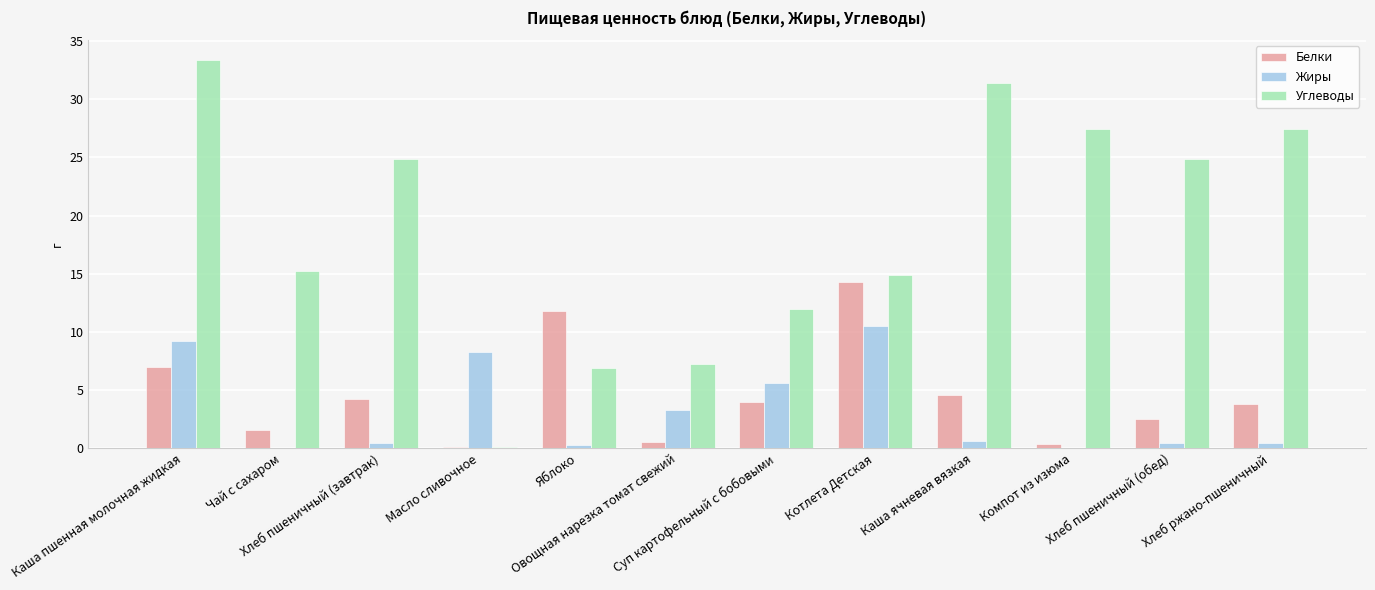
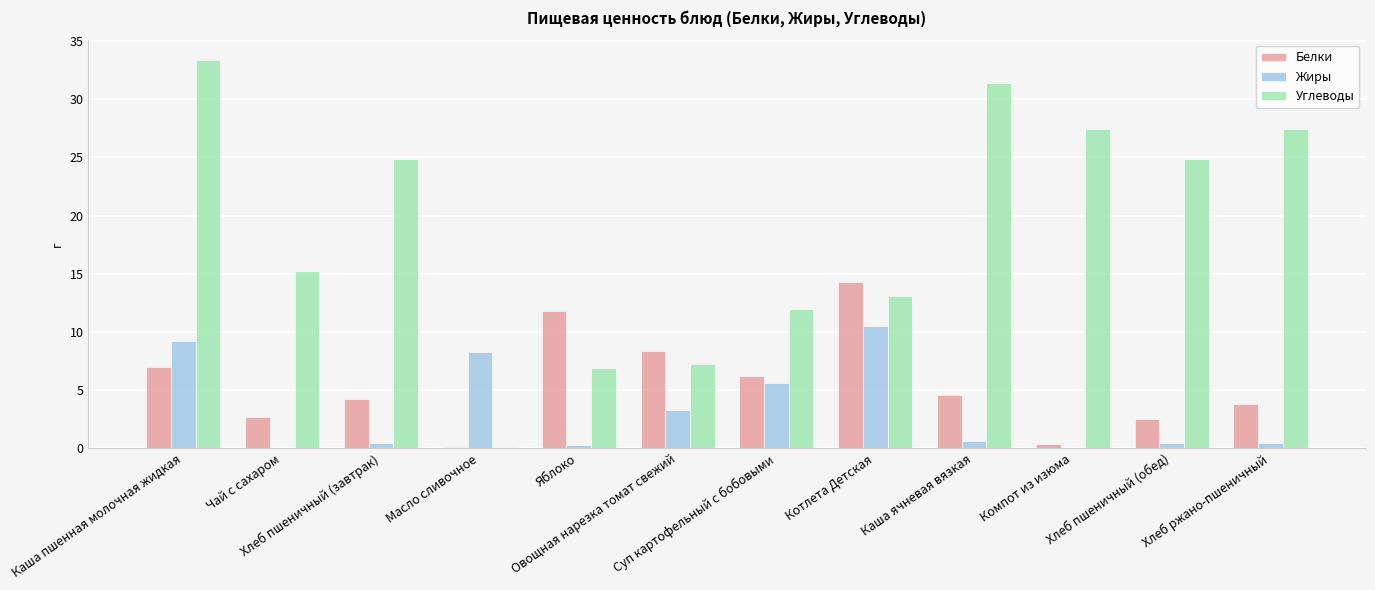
Белки, Чай с сахаром: 1.6 -> 2.7
Белки, Овощная нарезка томат свежий: 0.5 -> 8.4
Белки, Суп картофельный с бобовыми: 4.0 -> 6.2
Углеводы, Котлета Детская: 14.9 -> 13.1
